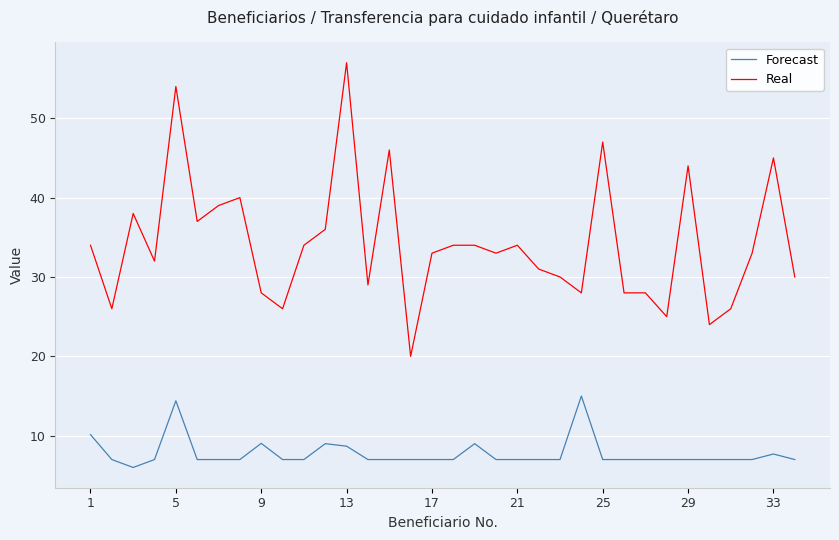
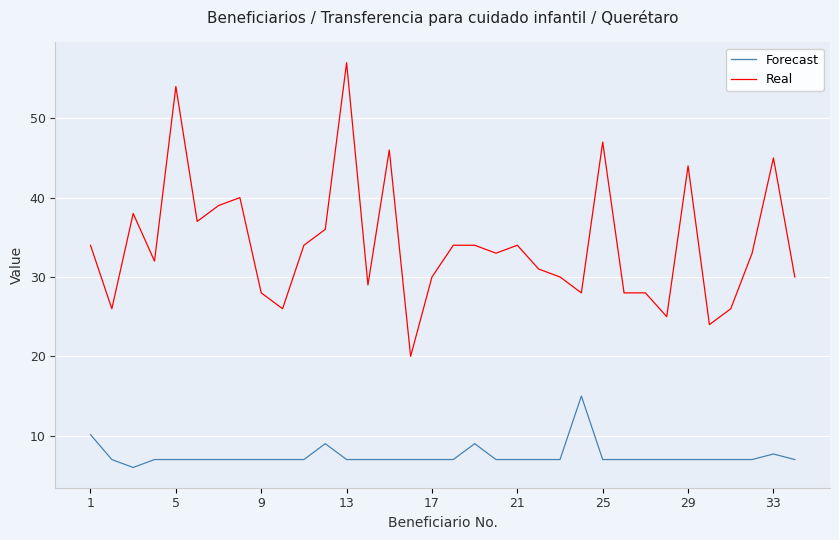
Forecast, 5: 14 -> 7
Forecast, 9: 9 -> 7
Forecast, 13: 9 -> 7
Real, 17: 33 -> 30
